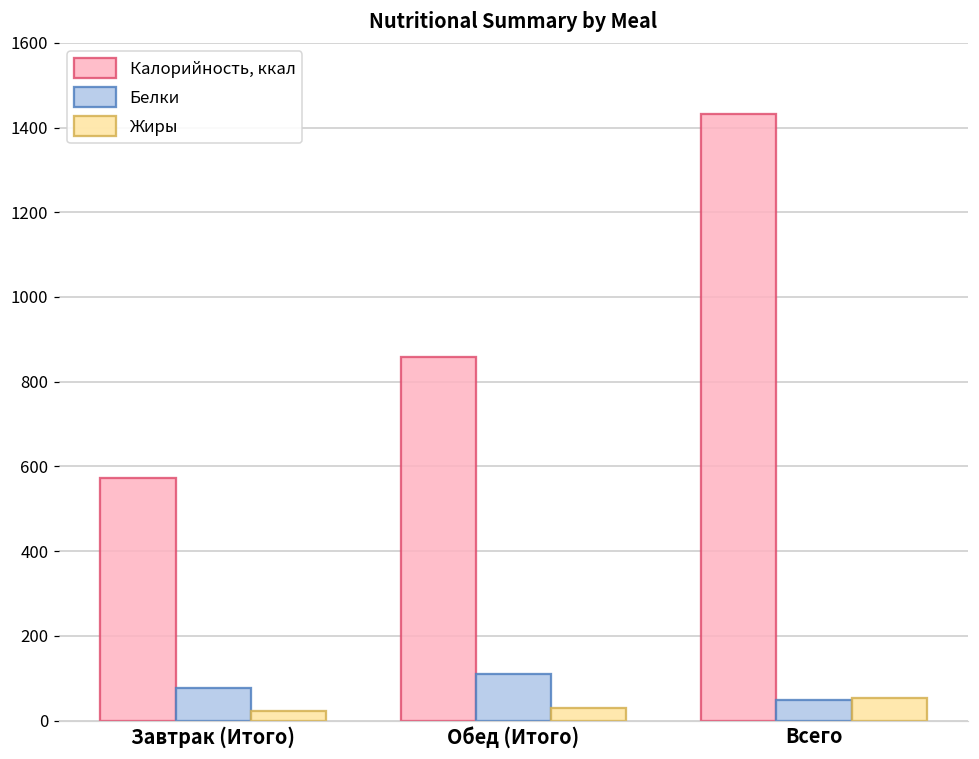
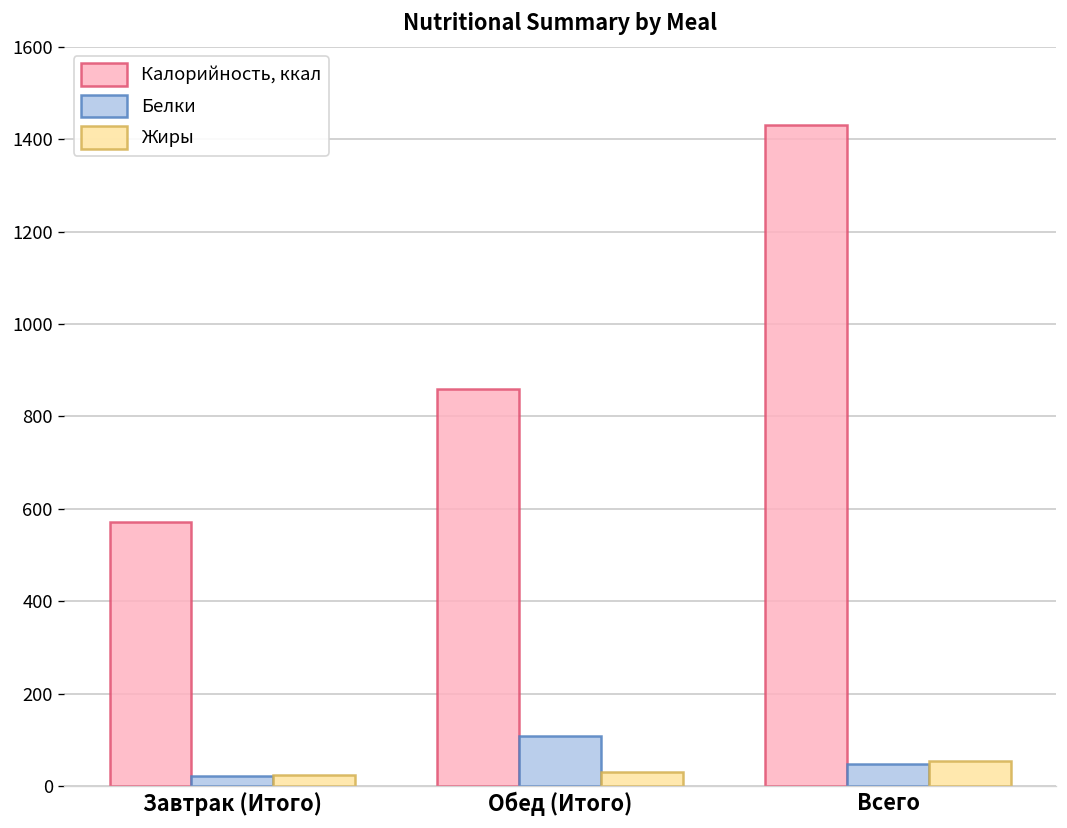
Белки, Завтрак (Итого): 80 -> 20
